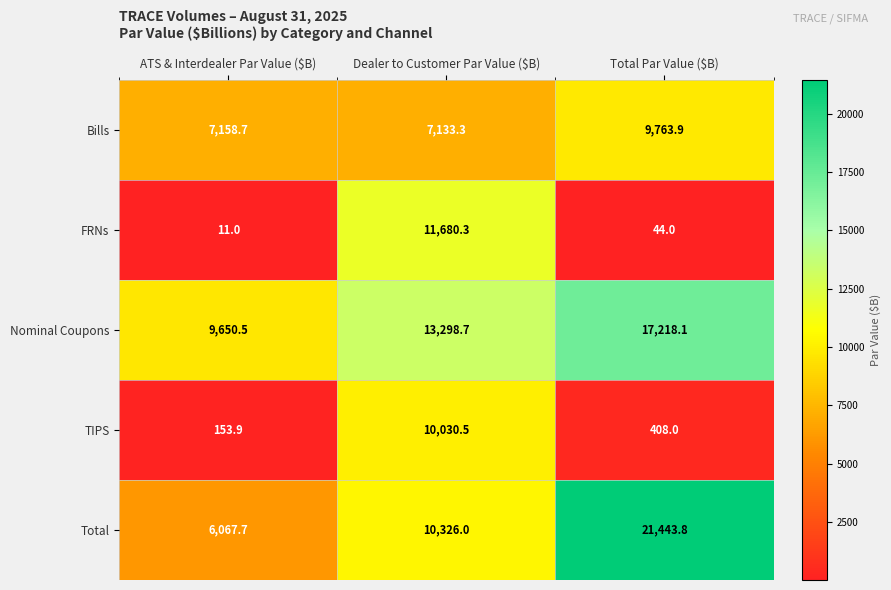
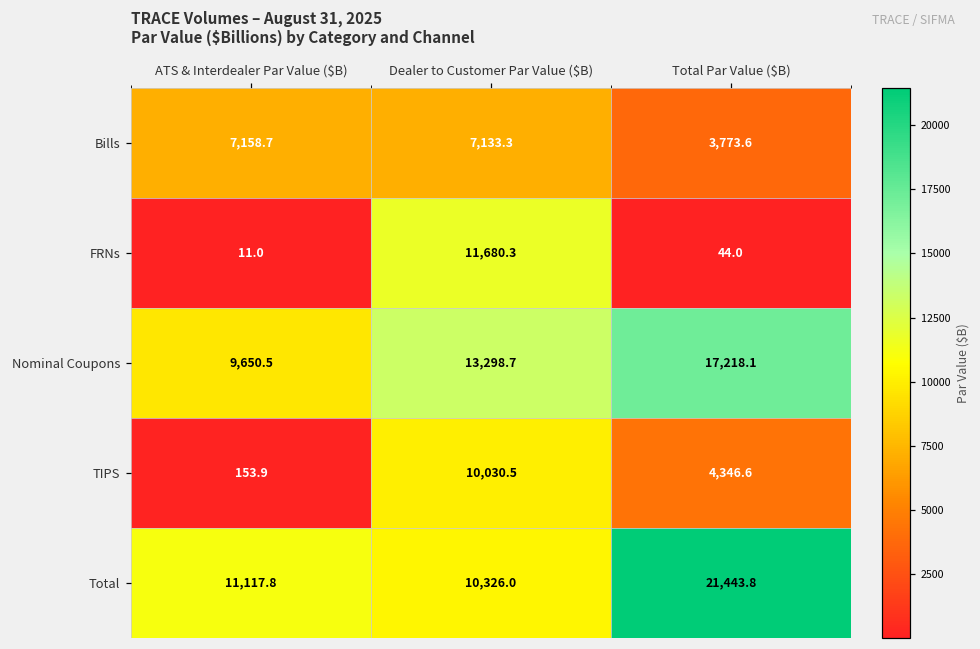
Bills, Total Par Value ($B): 9,763.9 -> 3,773.6
TIPS, Total Par Value ($B): 408.0 -> 4,346.6
Total, ATS & Interdealer Par Value ($B): 6,067.7 -> 11,117.8
